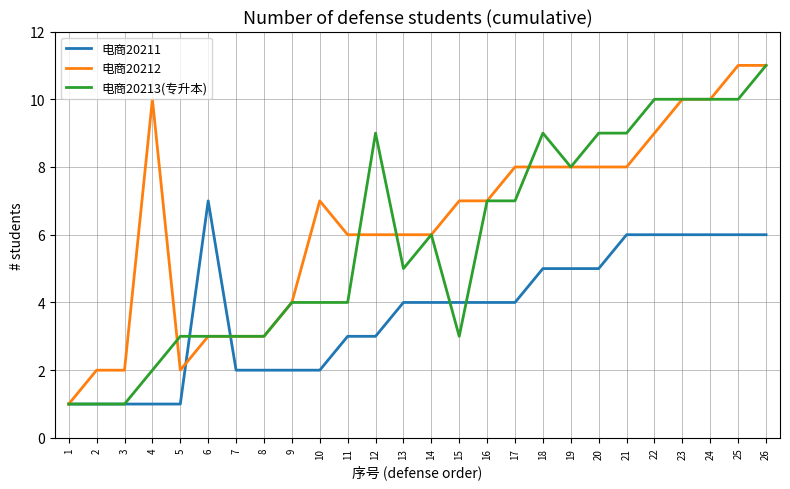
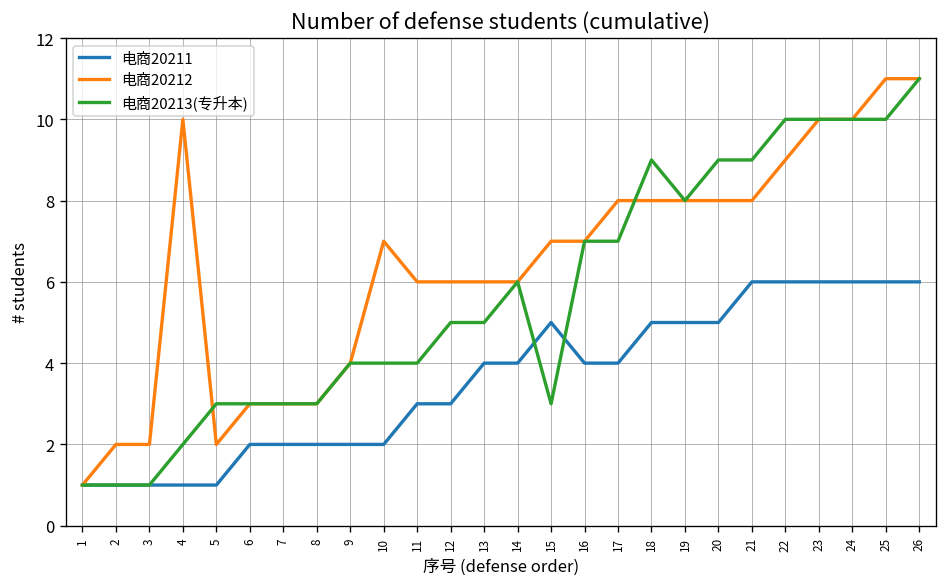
电商20211, 6: 7 -> 2
电商20213(专升本), 12: 9 -> 5
电商20211, 15: 4 -> 5
